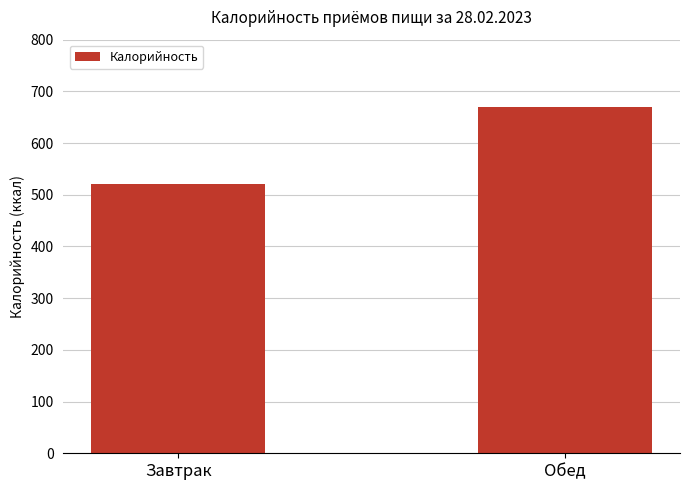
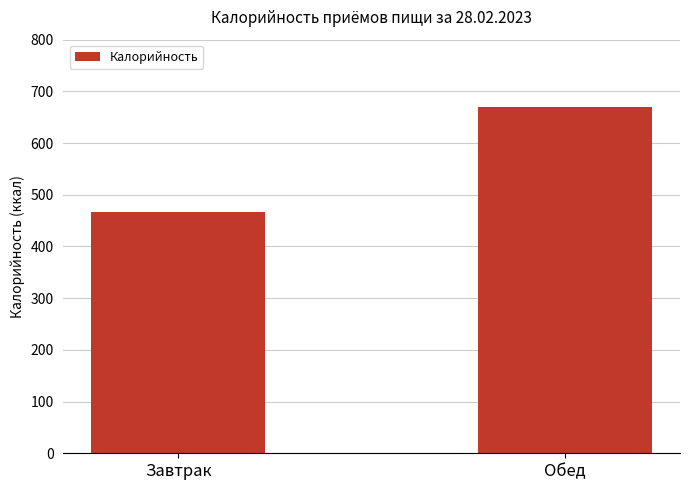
Завтрак: 520 -> 470
